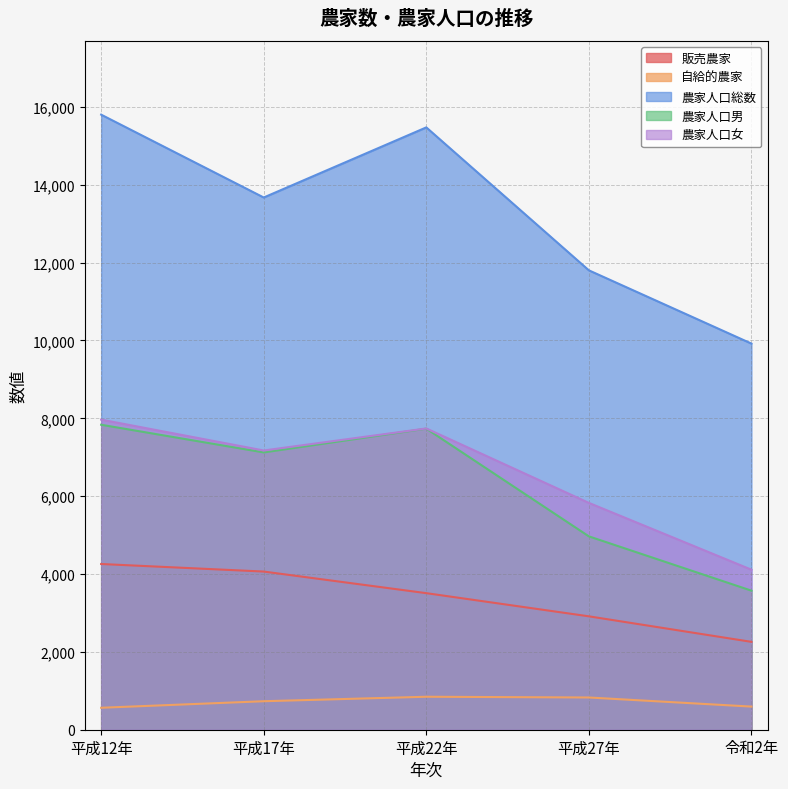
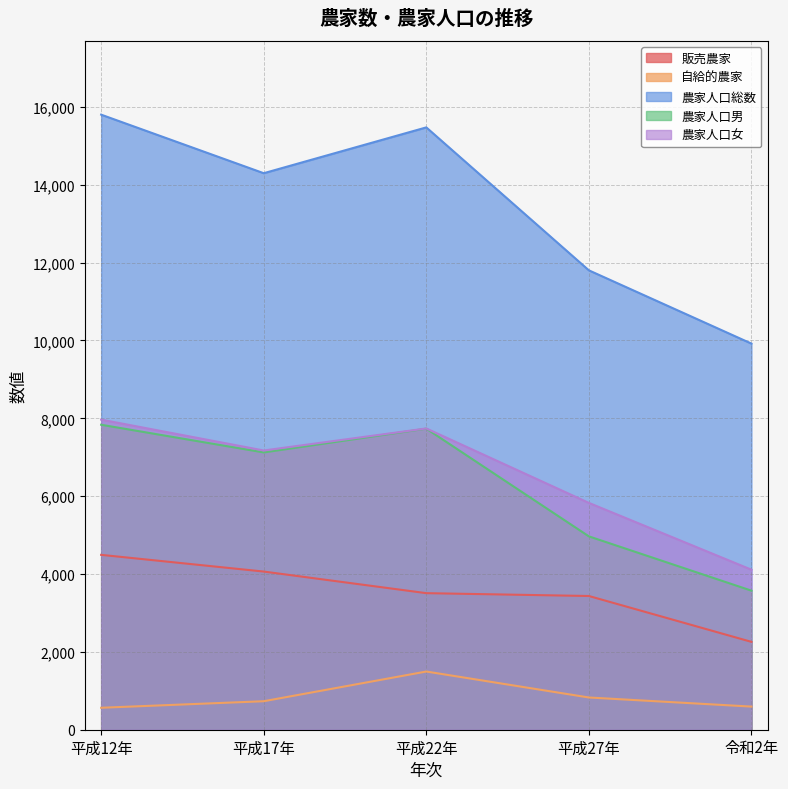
販売農家, 平成12年: 4,300 -> 4,500
農家人口総数, 平成17年: 13,700 -> 14,300
自給的農家, 平成22年: 800 -> 1,500
販売農家, 平成27年: 2,900 -> 3,400
